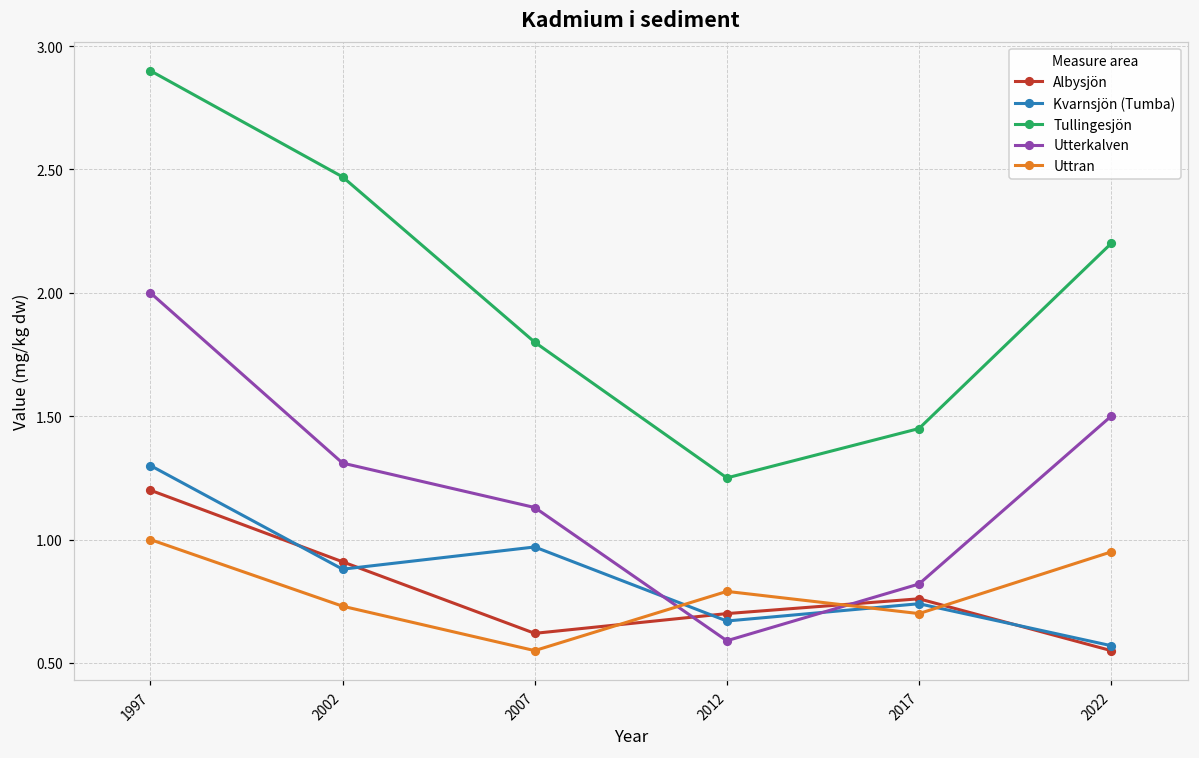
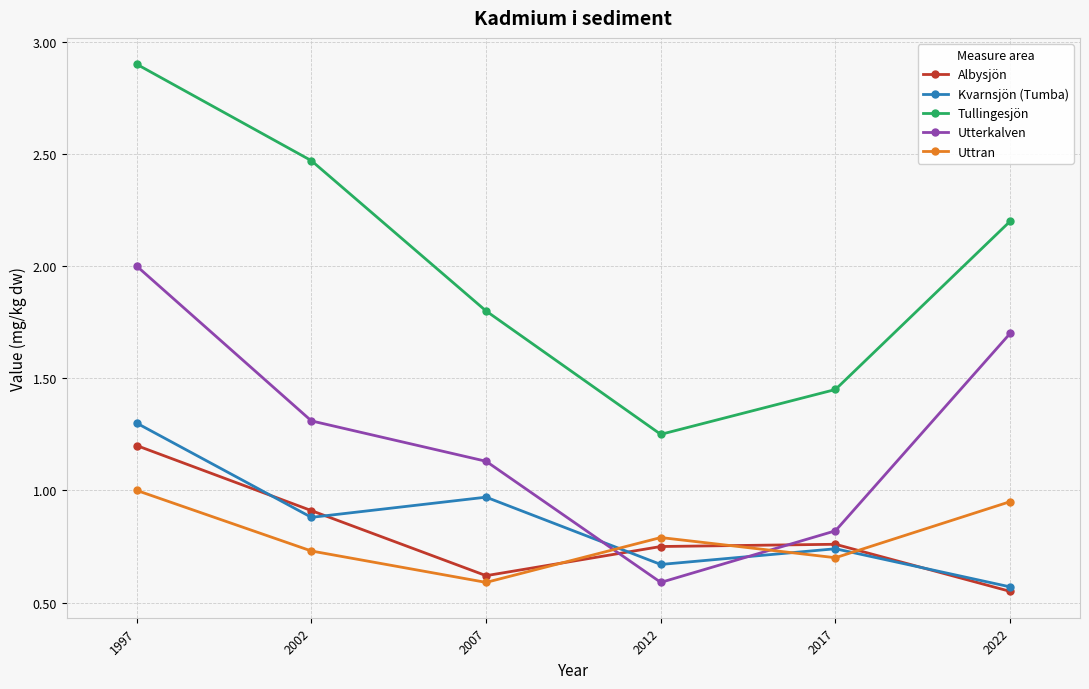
Uttran, 2007: 0.55 -> 0.59
Albysjön, 2012: 0.70 -> 0.75
Utterkalven, 2022: 1.5 -> 1.7
